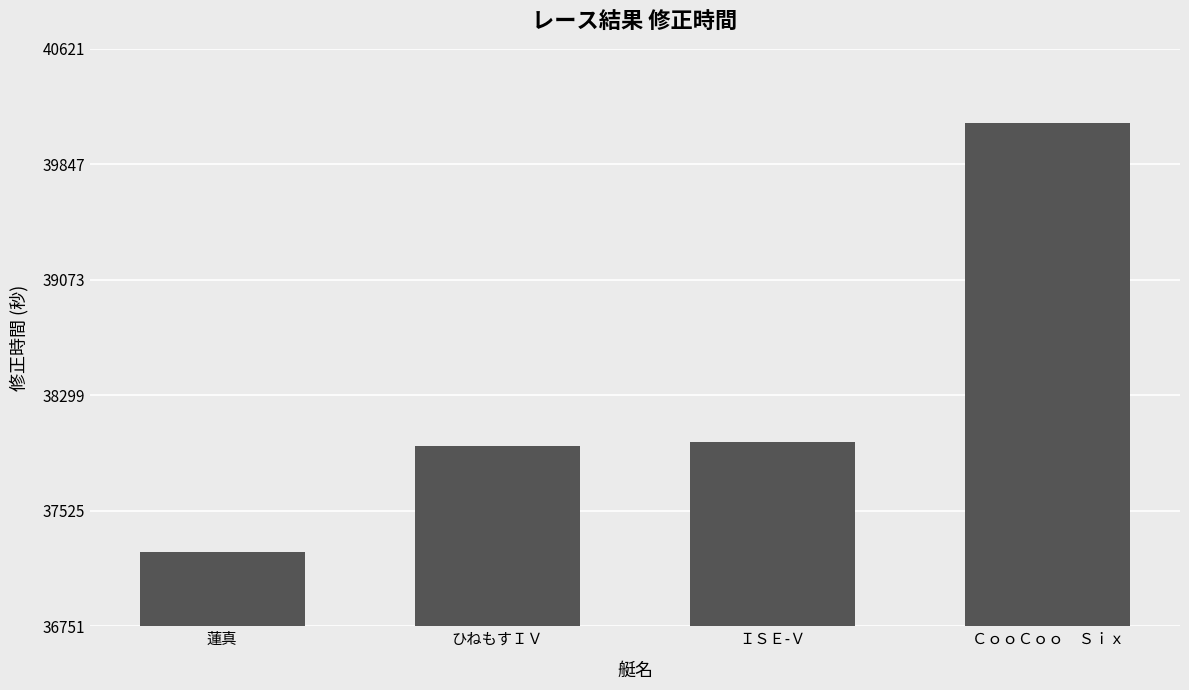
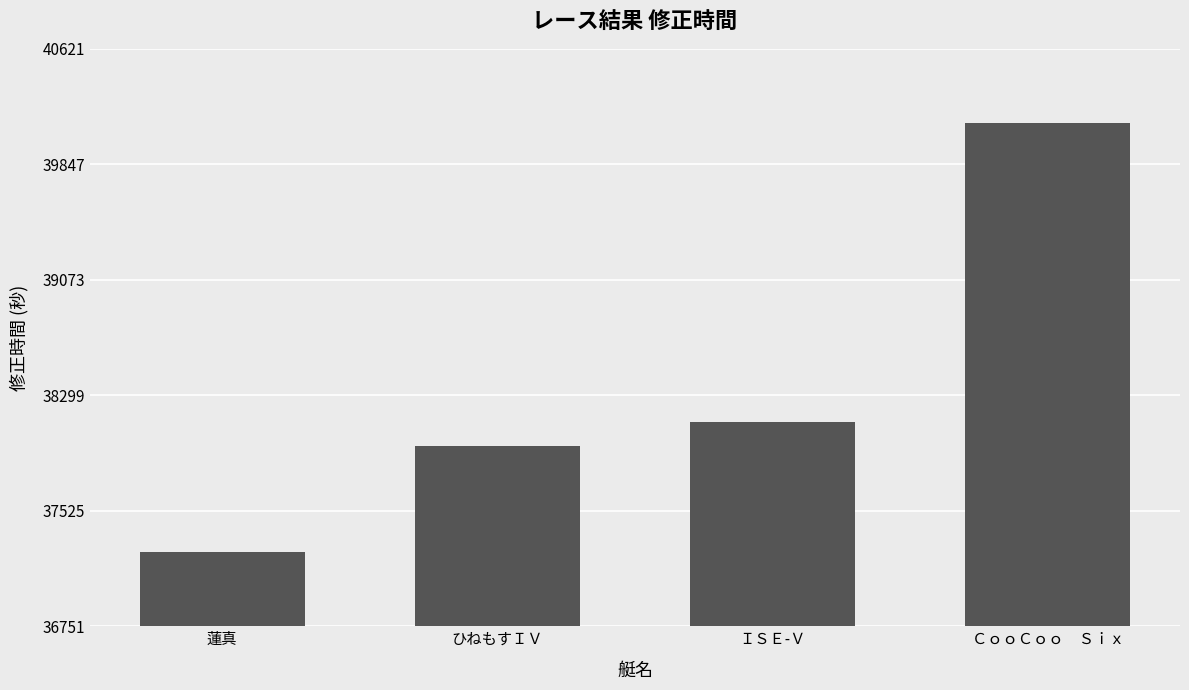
ＩＳＥ-Ｖ: 37990 -> 38120
